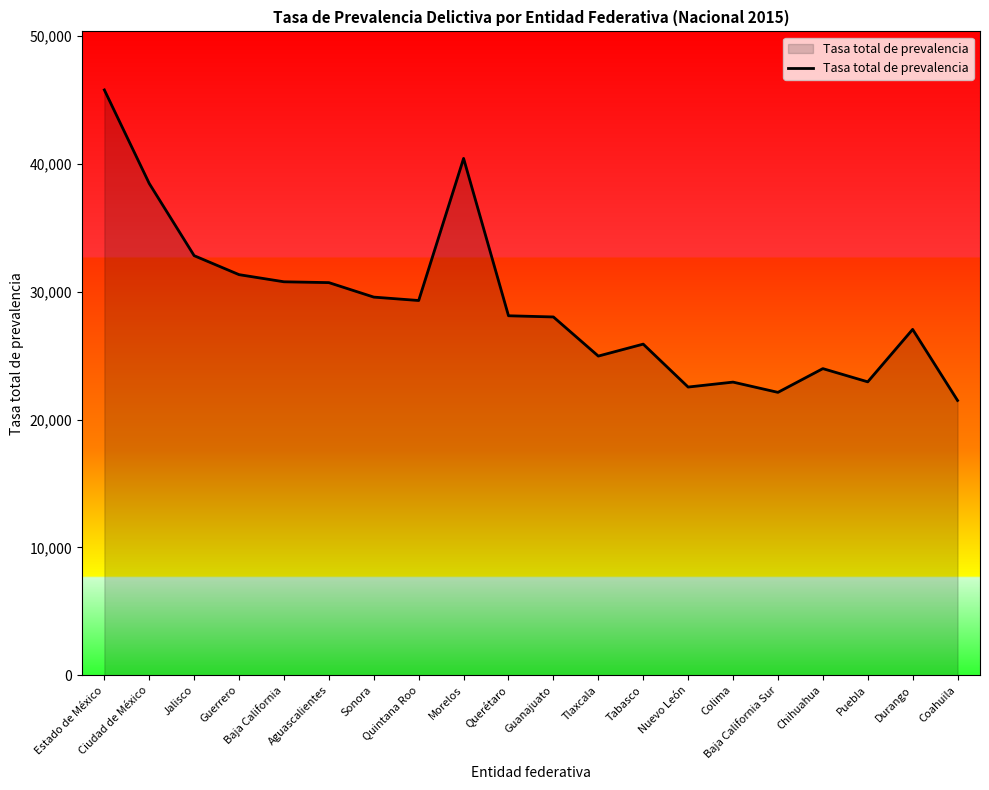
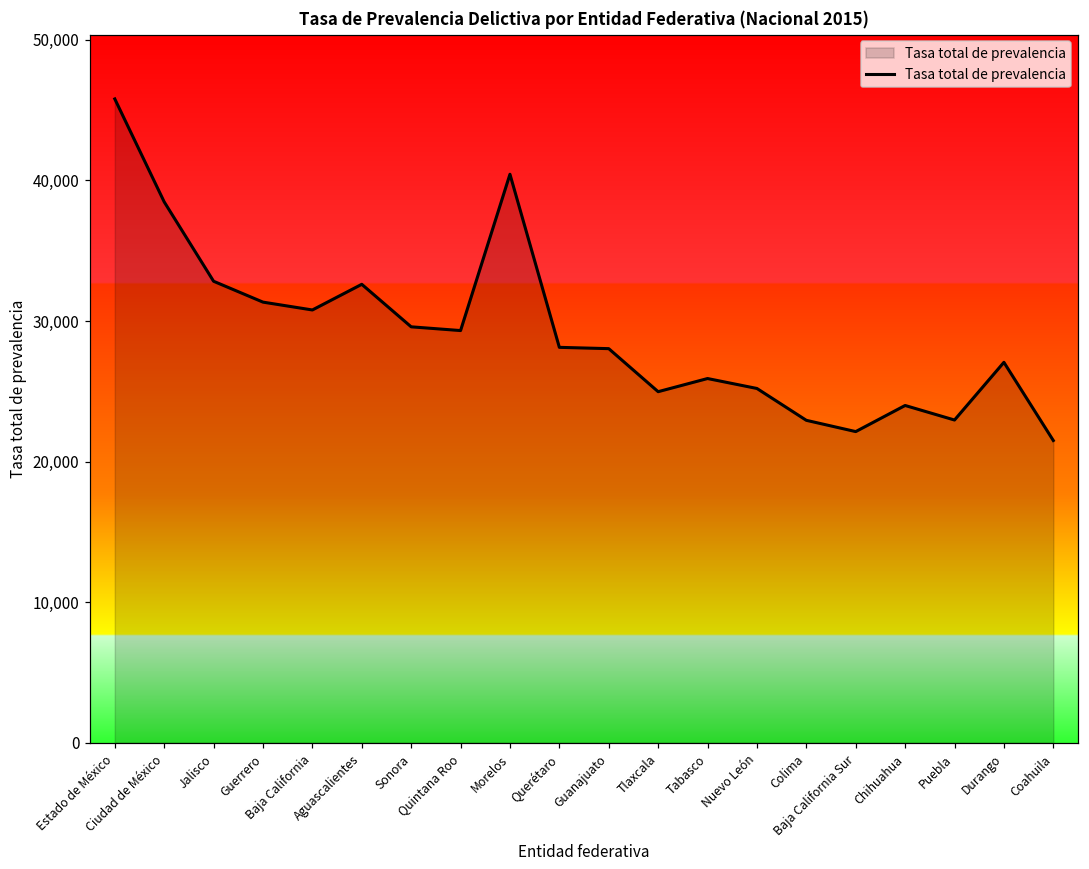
Aguascalientes: 30,700 -> 32,600
Nuevo León: 22,600 -> 25,200
